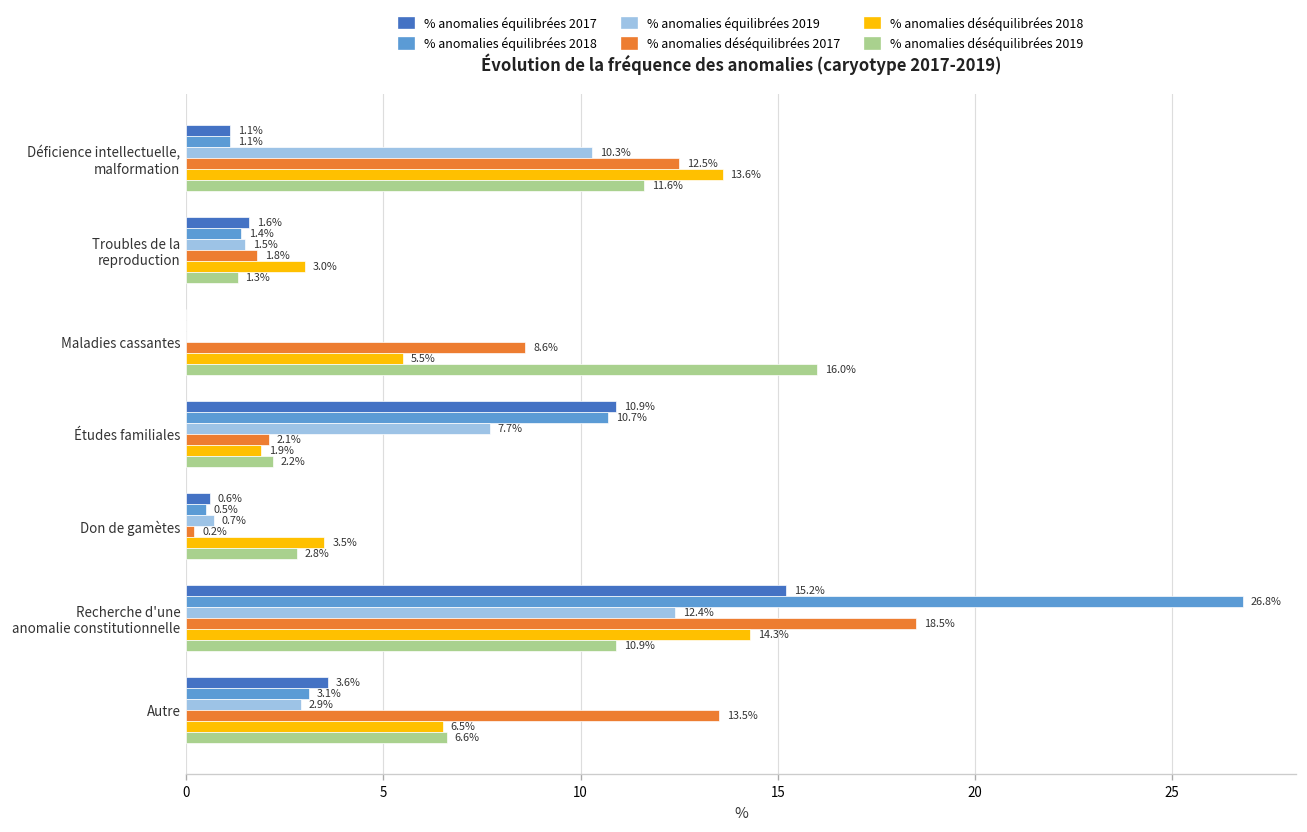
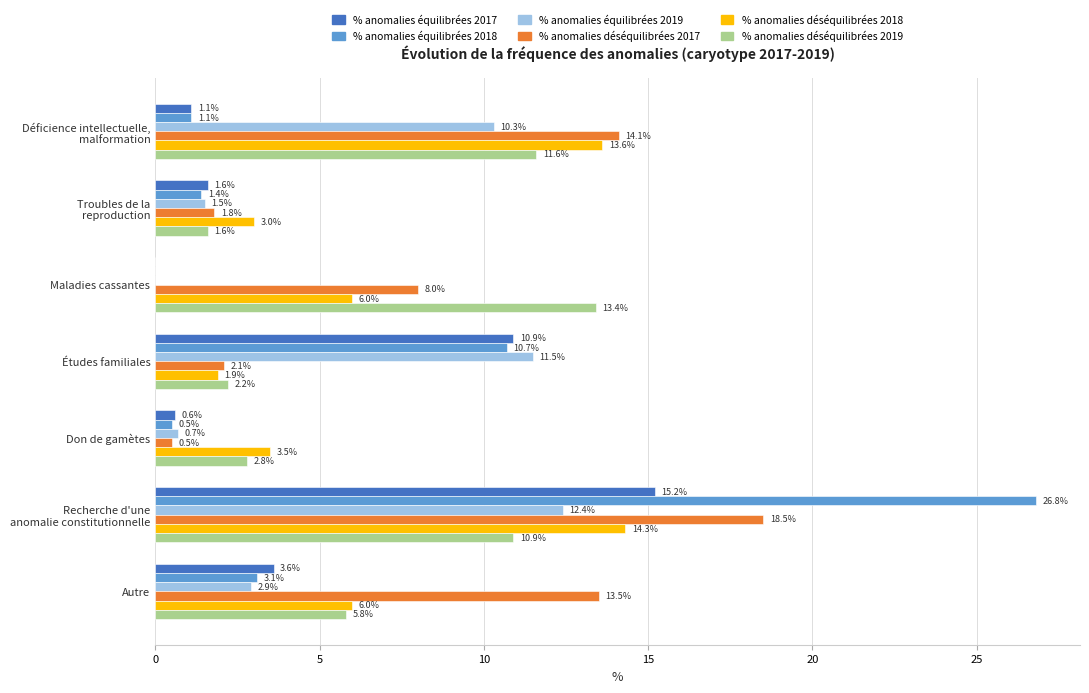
% anomalies déséquilibrées 2017, Déficience intellectuelle, malformation: 12.5% -> 14.1%
% anomalies déséquilibrées 2019, Troubles de la reproduction: 1.3% -> 1.6%
% anomalies déséquilibrées 2017, Maladies cassantes: 8.6% -> 8.0%
% anomalies déséquilibrées 2018, Maladies cassantes: 5.5% -> 6.0%
% anomalies déséquilibrées 2019, Maladies cassantes: 16.0% -> 13.4%
% anomalies équilibrées 2019, Études familiales: 7.7% -> 11.5%
% anomalies déséquilibrées 2017, Don de gamètes: 0.2% -> 0.5%
% anomalies déséquilibrées 2018, Autre: 6.5% -> 6.0%
% anomalies déséquilibrées 2019, Autre: 6.6% -> 5.8%
